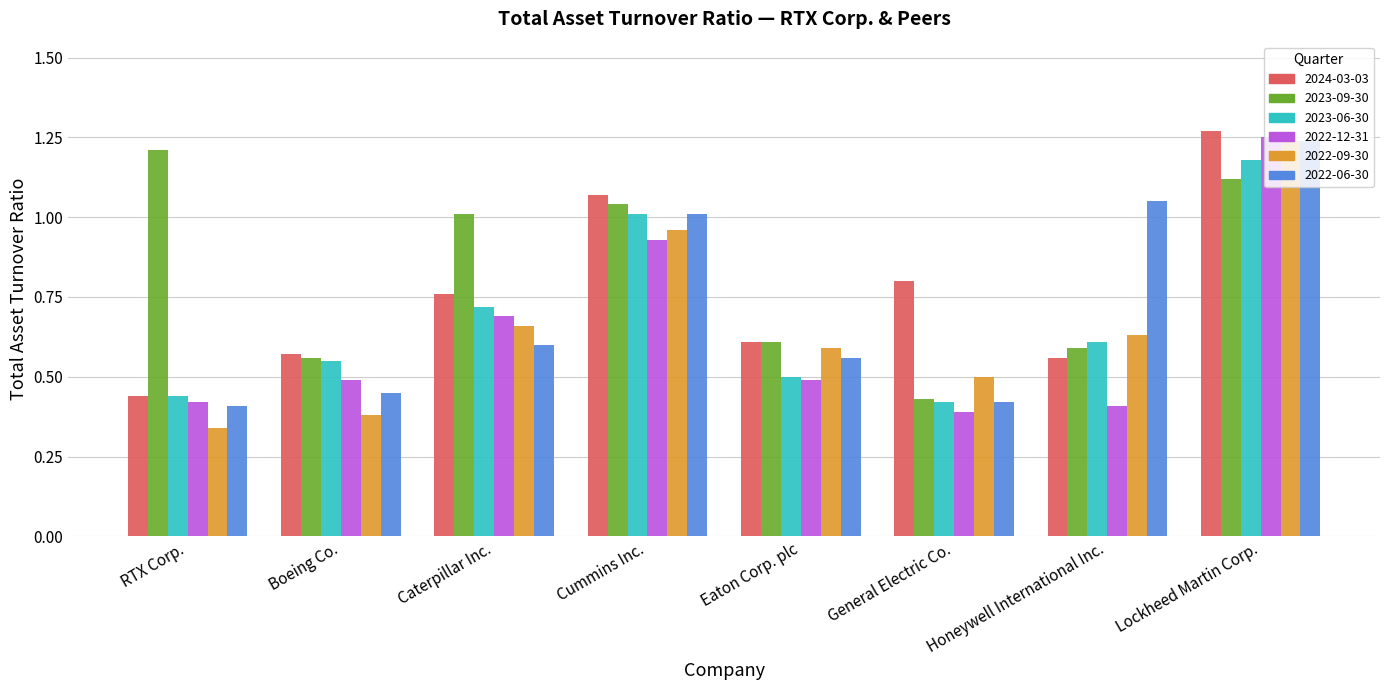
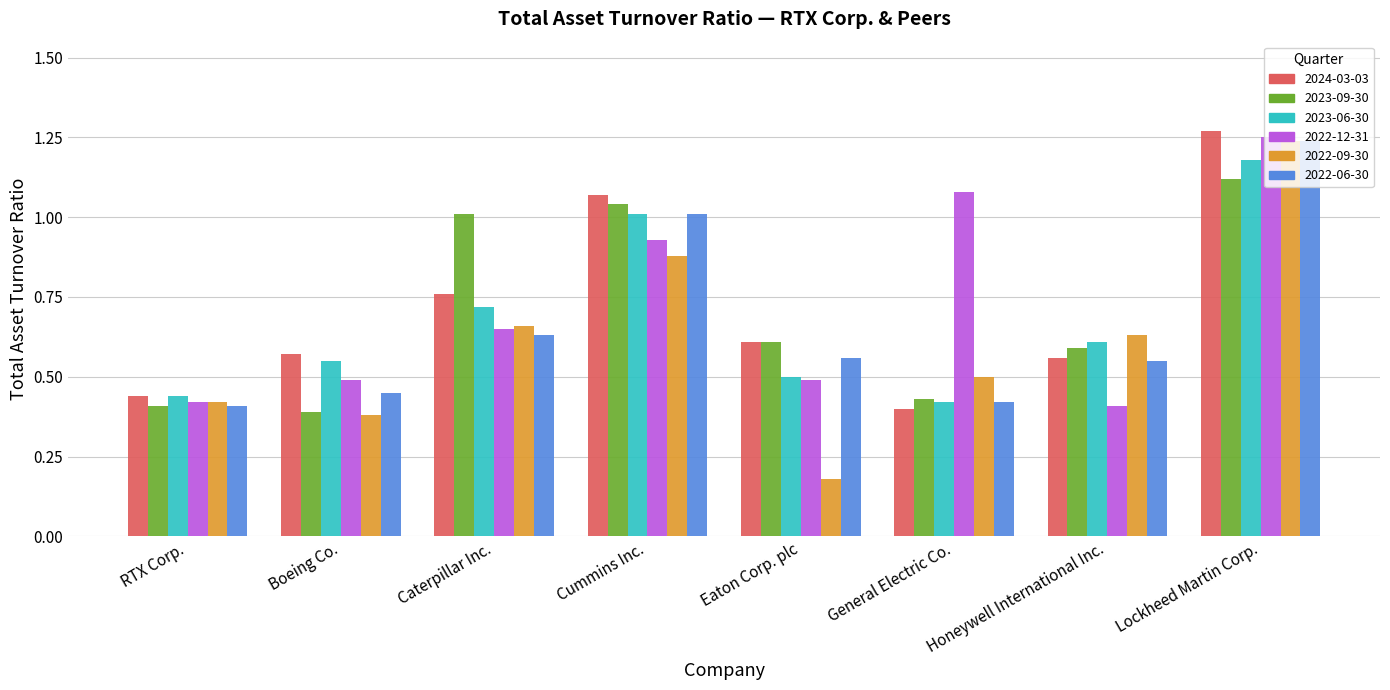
2023-09-30, RTX Corp.: 1.21 -> 0.41
2022-09-30, RTX Corp.: 0.34 -> 0.42
2023-09-30, Boeing Co.: 0.56 -> 0.39
2022-12-31, Caterpillar Inc.: 0.69 -> 0.65
2022-06-30, Caterpillar Inc.: 0.60 -> 0.63
2022-09-30, Cummins Inc.: 0.96 -> 0.88
2022-09-30, Eaton Corp. plc: 0.59 -> 0.18
2024-03-03, General Electric Co.: 0.8 -> 0.4
2022-12-31, General Electric Co.: 0.39 -> 1.08
2022-06-30, Honeywell International Inc.: 1.05 -> 0.55
